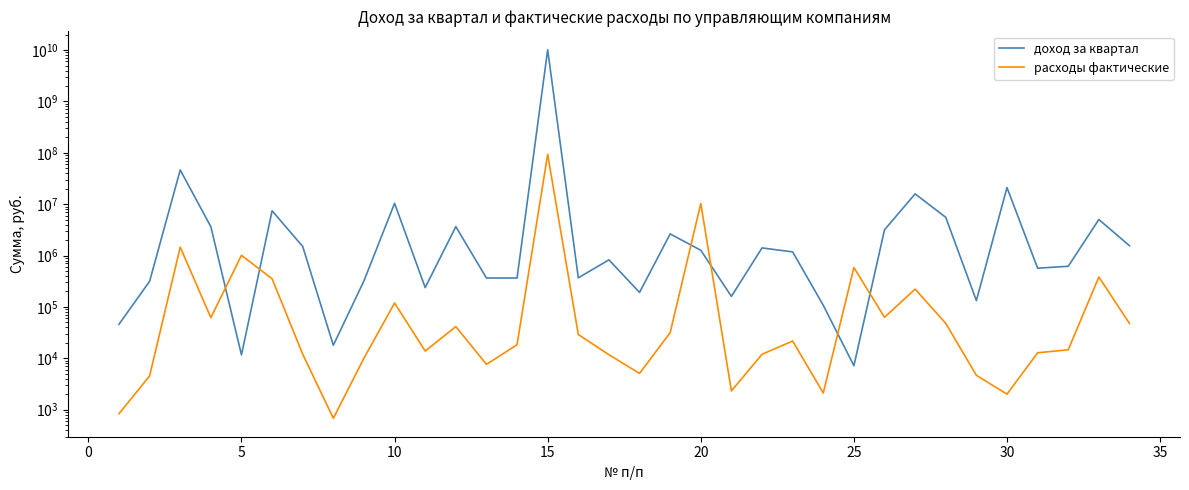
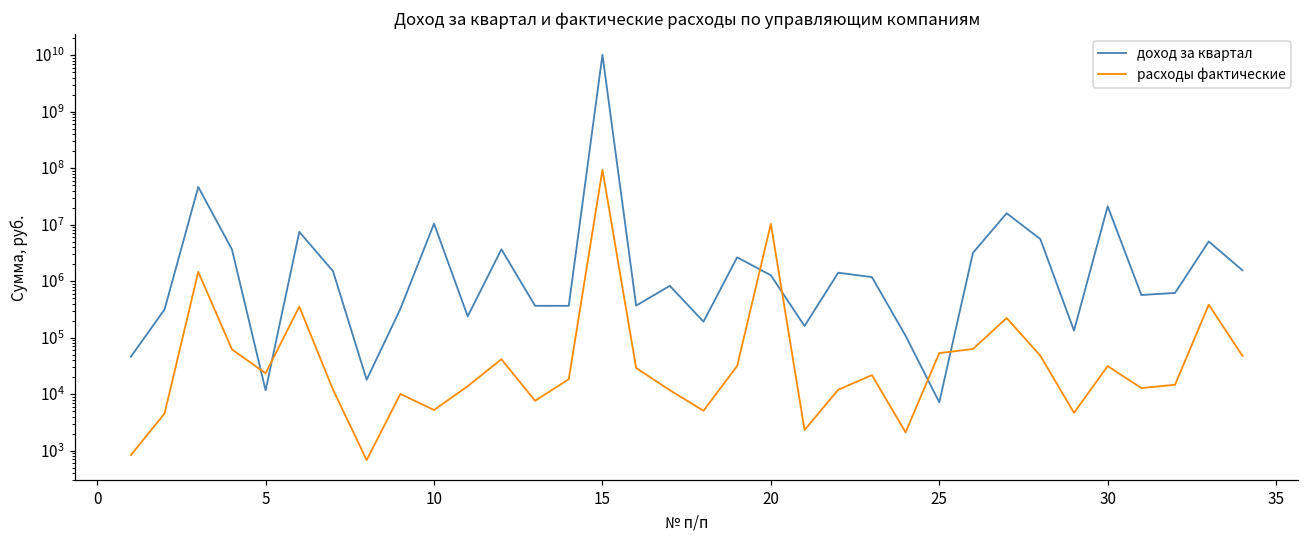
расходы фактические, 5: 1000000 -> 20000
расходы фактические, 10: 120000 -> 5000
расходы фактические, 25: 600000 -> 50000
расходы фактические, 30: 2000 -> 30000
